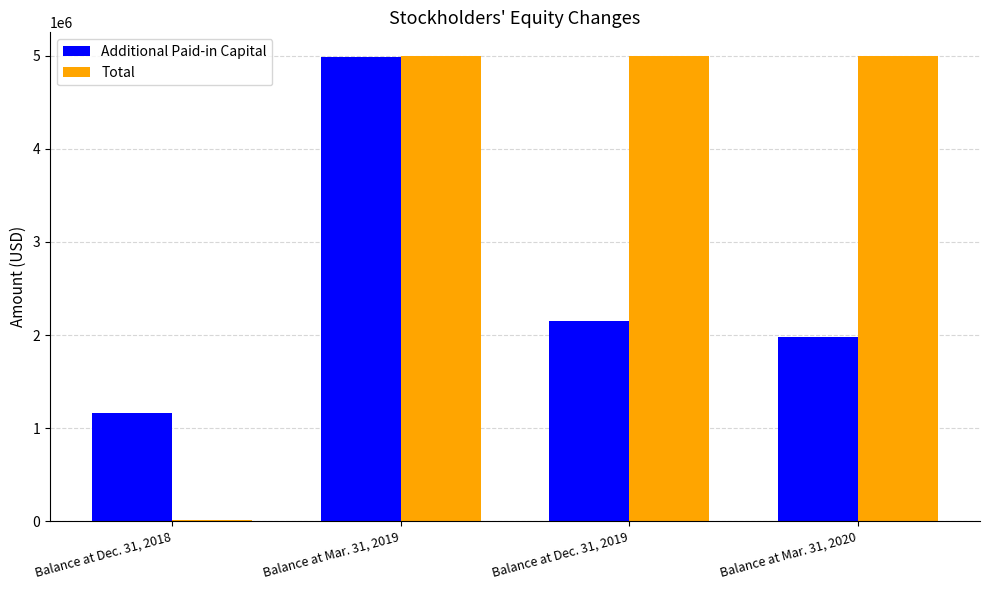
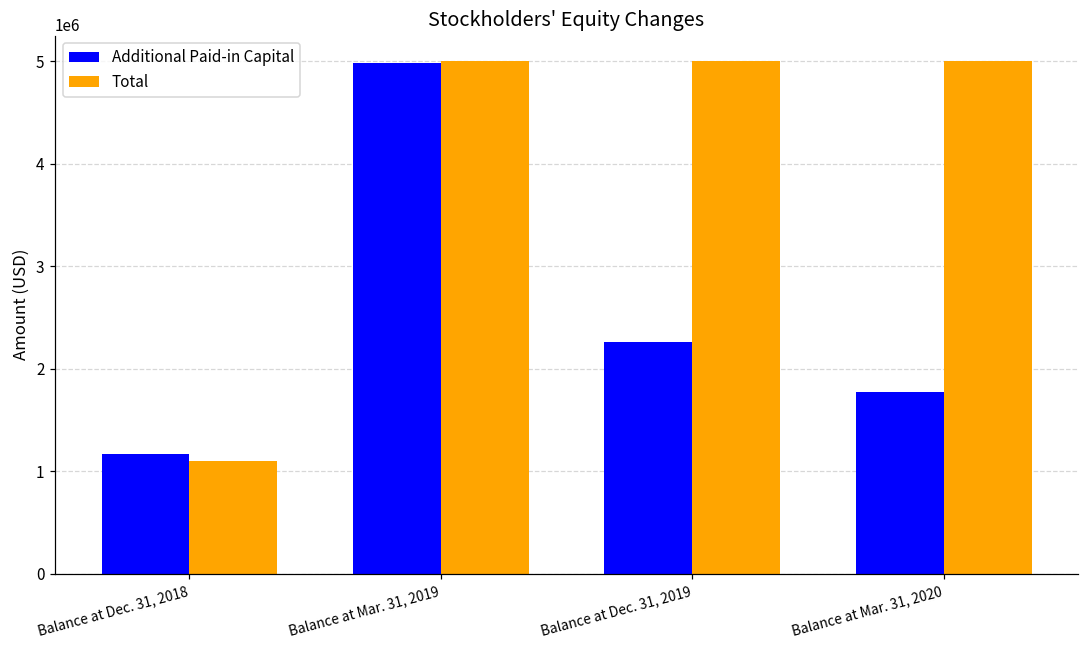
Total, Balance at Dec. 31, 2018: 0 -> 1100000
Additional Paid-in Capital, Balance at Dec. 31, 2019: 2100000 -> 2300000
Additional Paid-in Capital, Balance at Mar. 31, 2020: 2000000 -> 1800000
